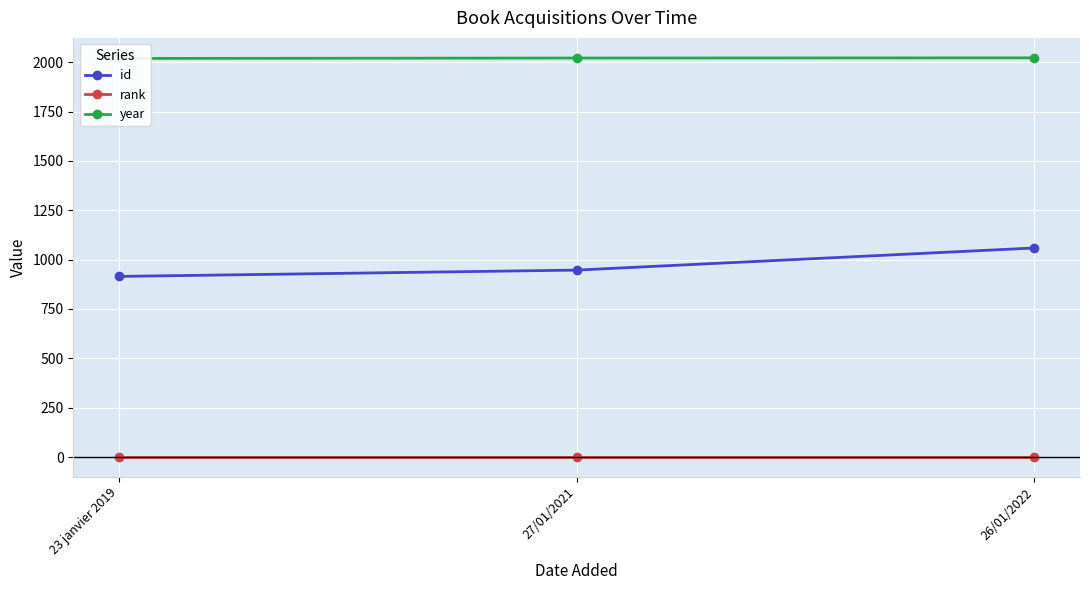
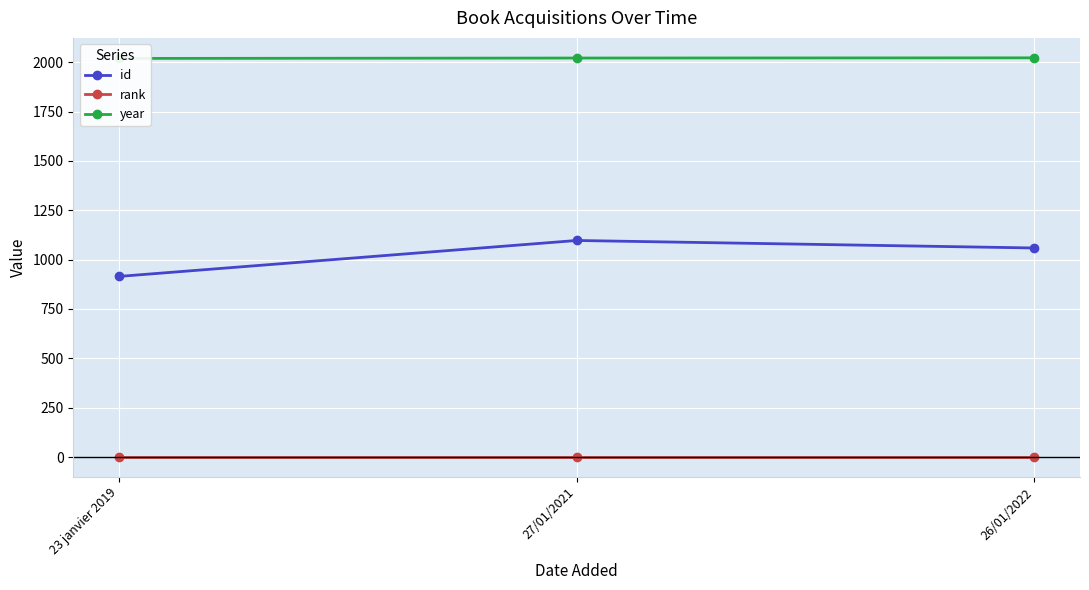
id, 27/01/2021: 950 -> 1100
